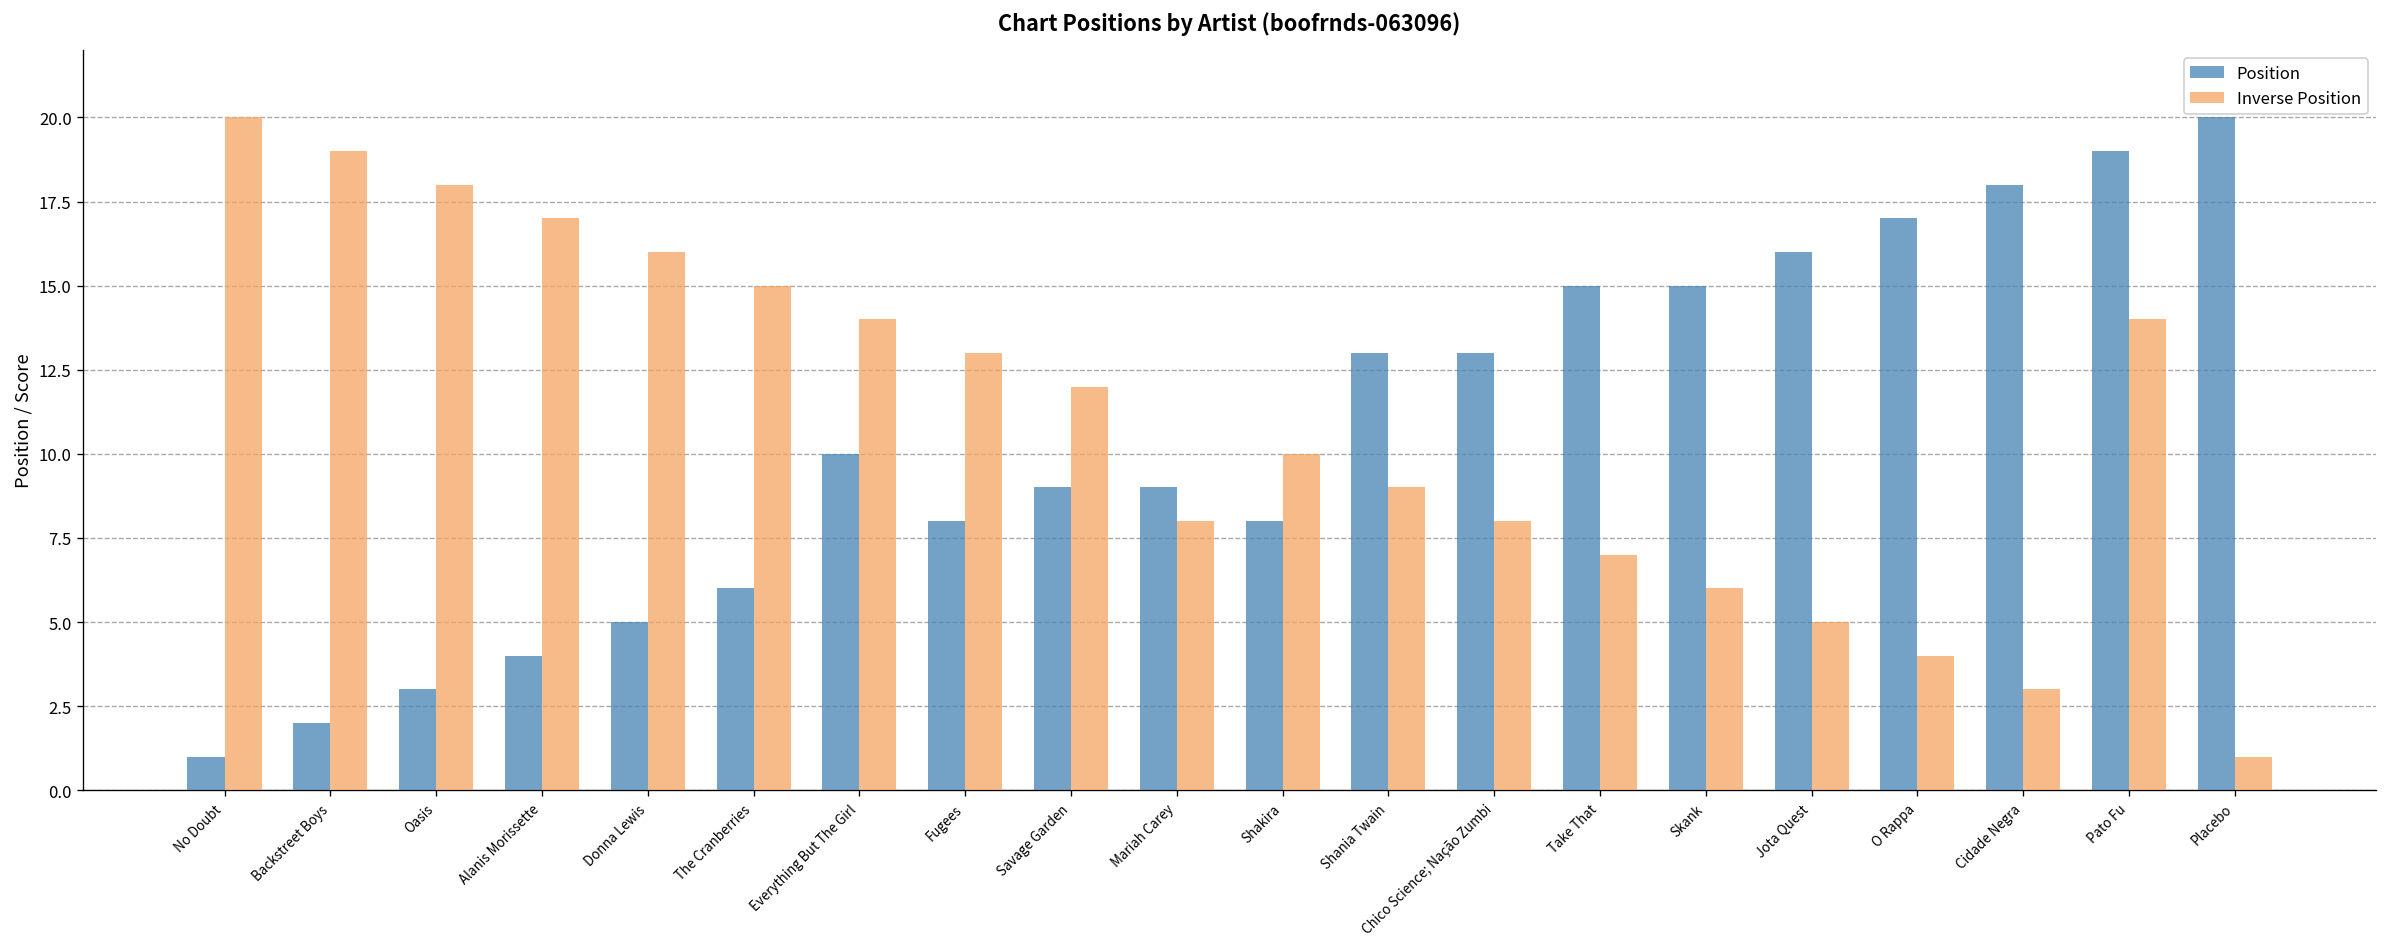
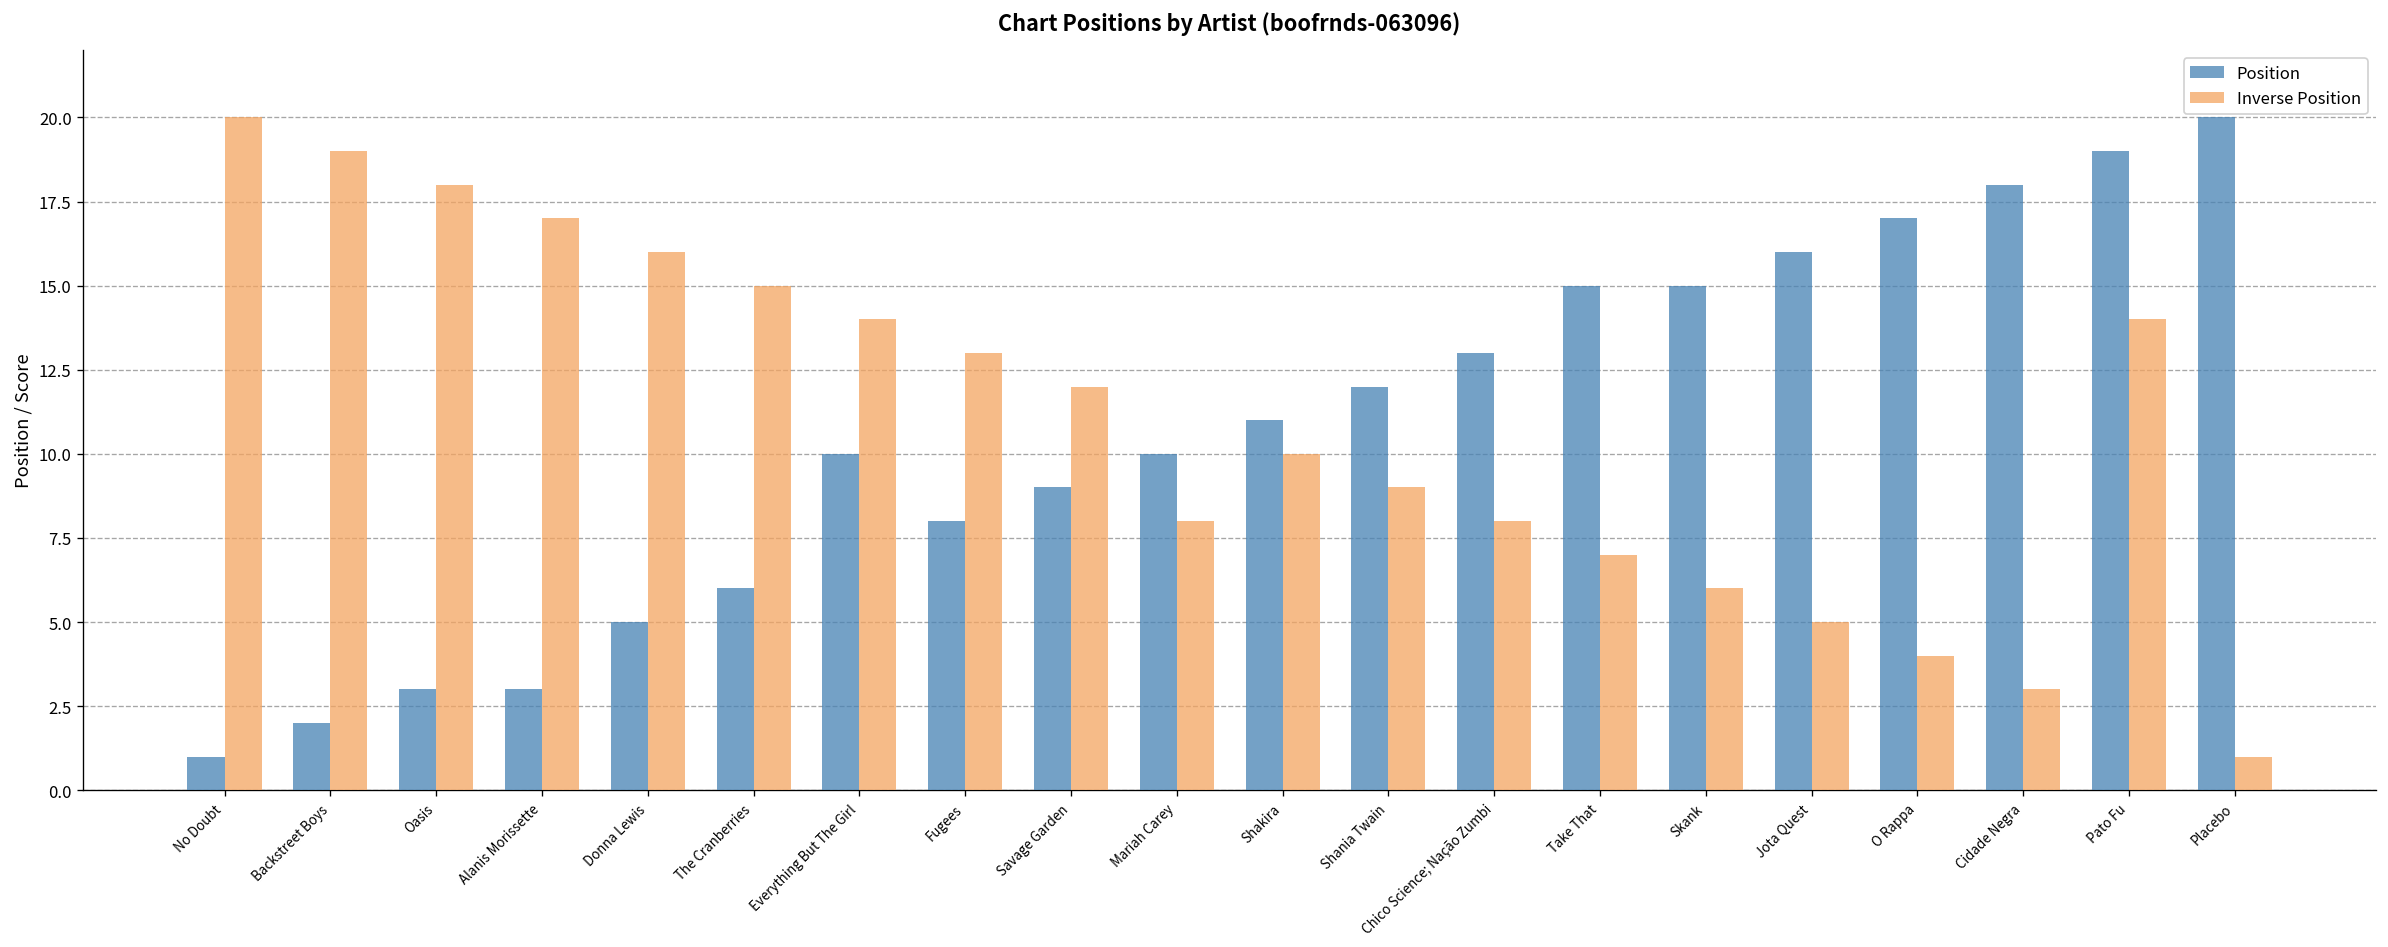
Position, Alanis Morissette: 4 -> 3
Position, Mariah Carey: 9 -> 10
Position, Shakira: 8 -> 11
Position, Shania Twain: 13 -> 12
